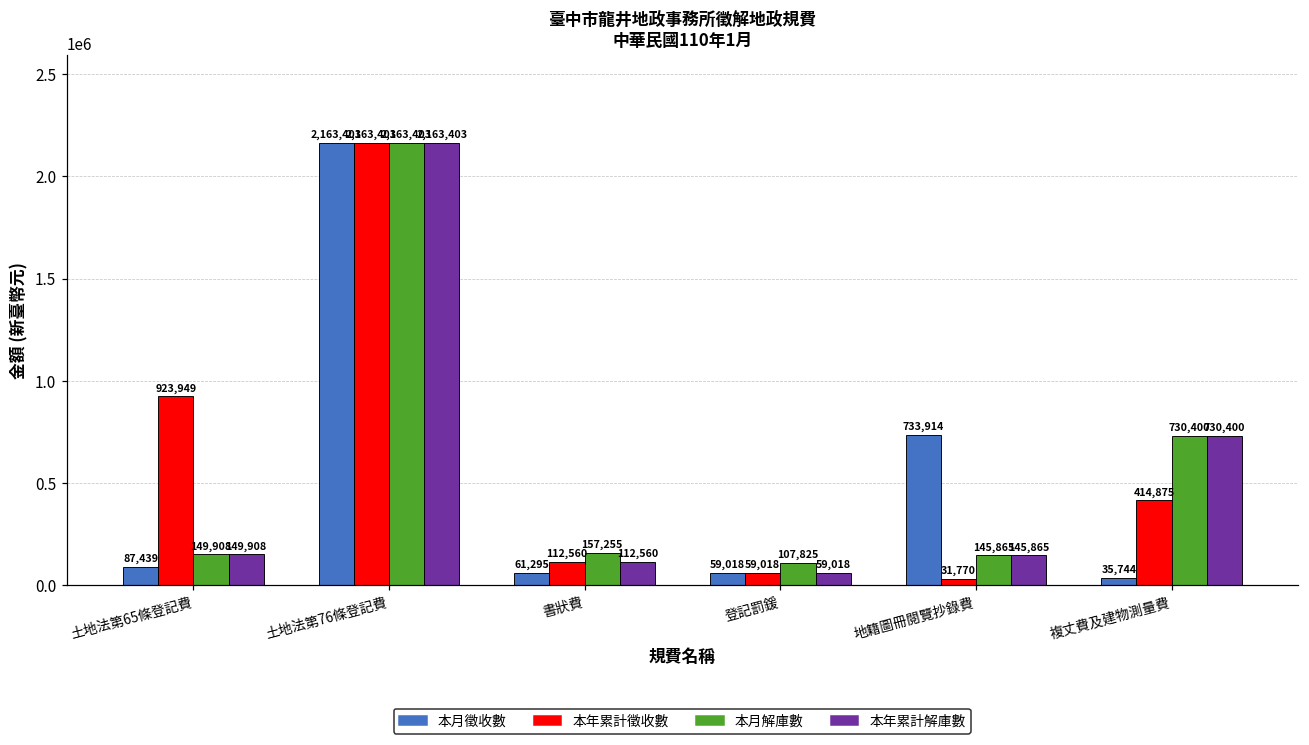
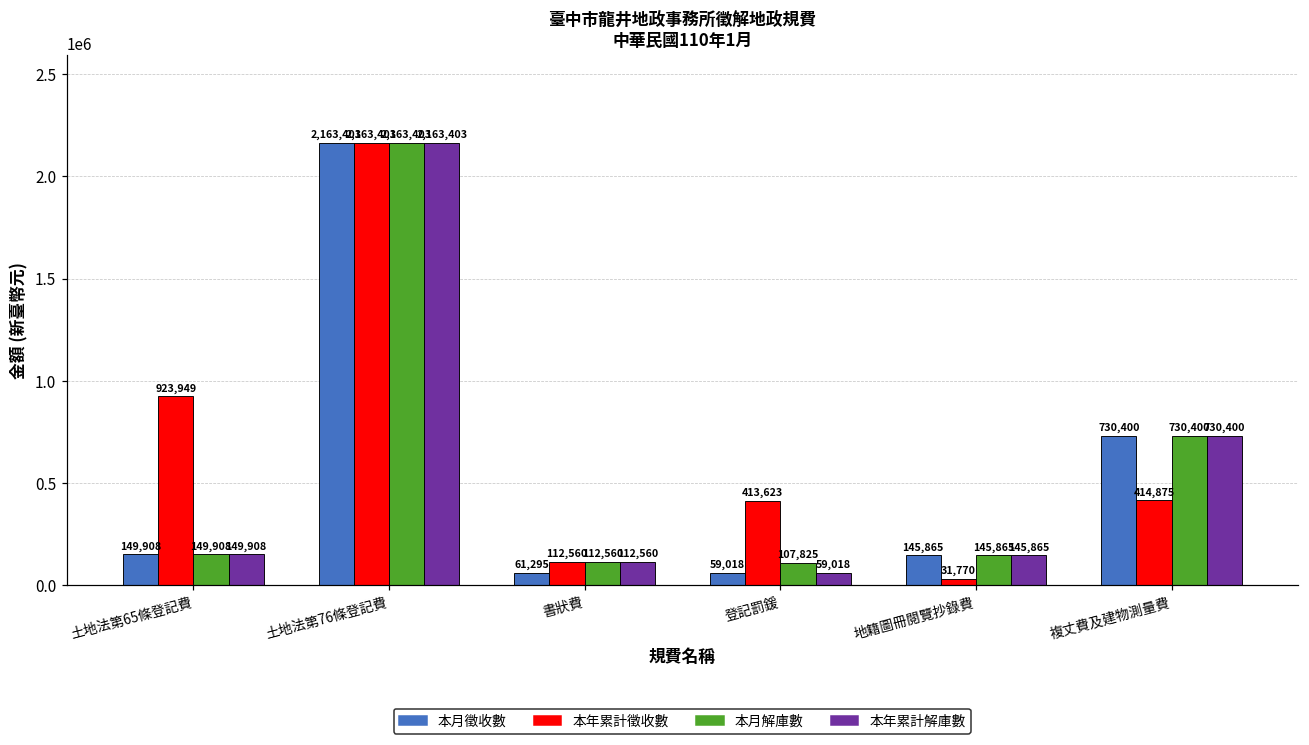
本月徵收數, 土地法第65條登記費: 87,439 -> 149,908
本月解庫數, 書狀費: 157,255 -> 112,560
本年累計徵收數, 登記罰鍰: 59,018 -> 413,623
本月徵收數, 地籍圖冊閱覽抄錄費: 733,914 -> 145,865
本月徵收數, 複丈費及建物測量費: 35,744 -> 730,400
